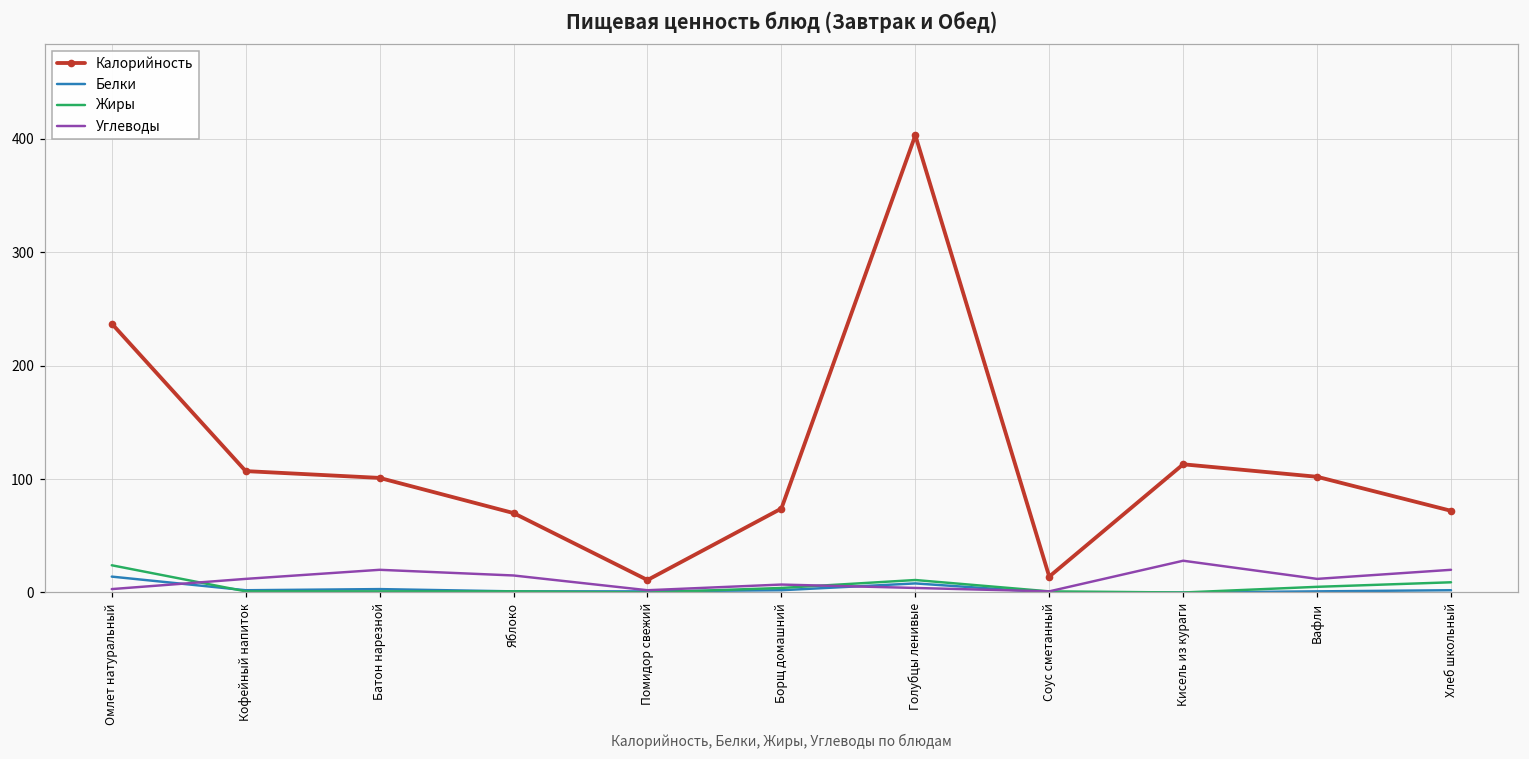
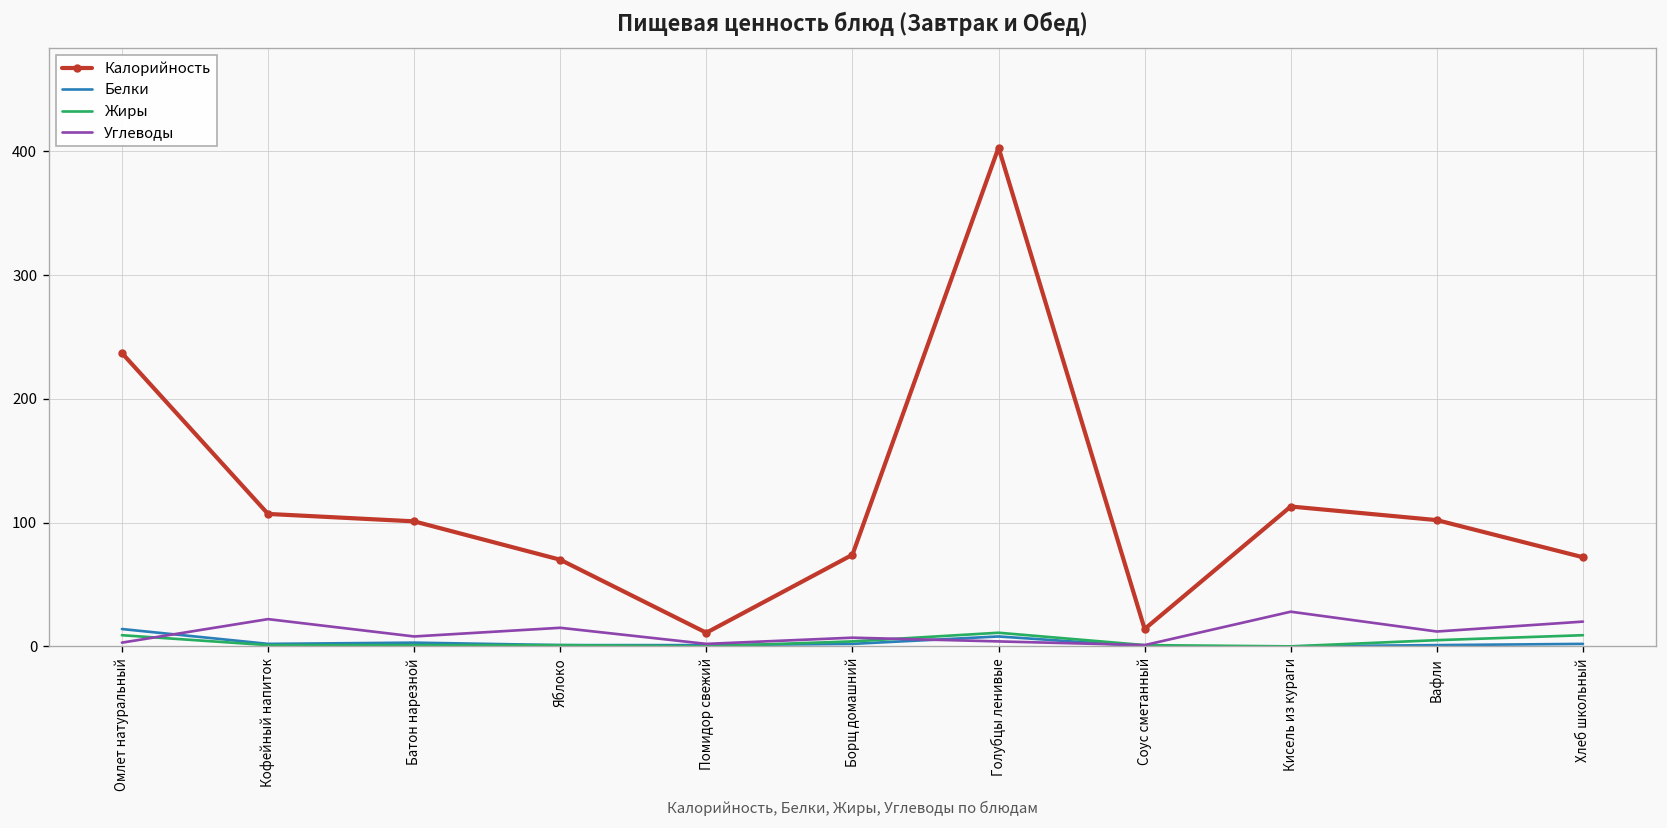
Жиры, Омлет натуральный: 24 -> 9
Углеводы, Кофейный напиток: 12 -> 22
Углеводы, Батон нарезной: 20 -> 8
